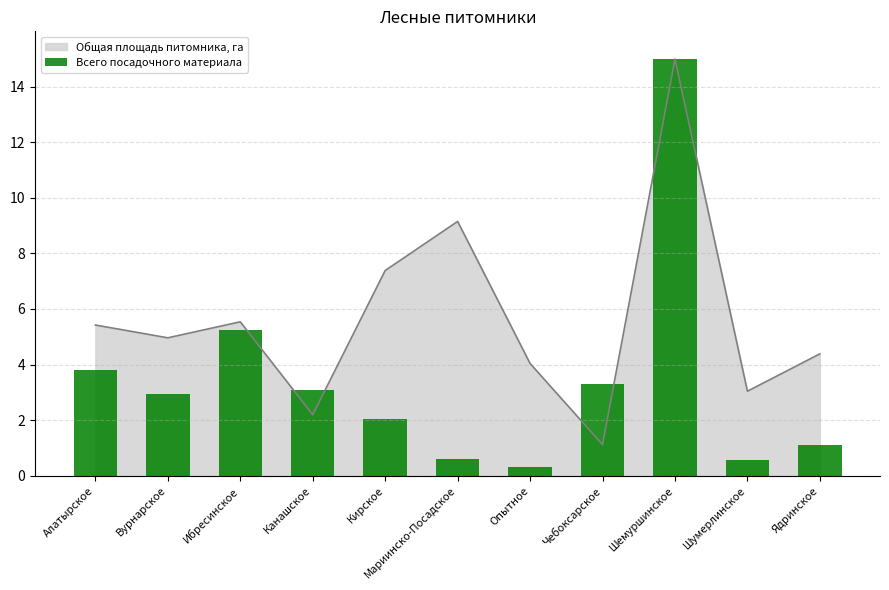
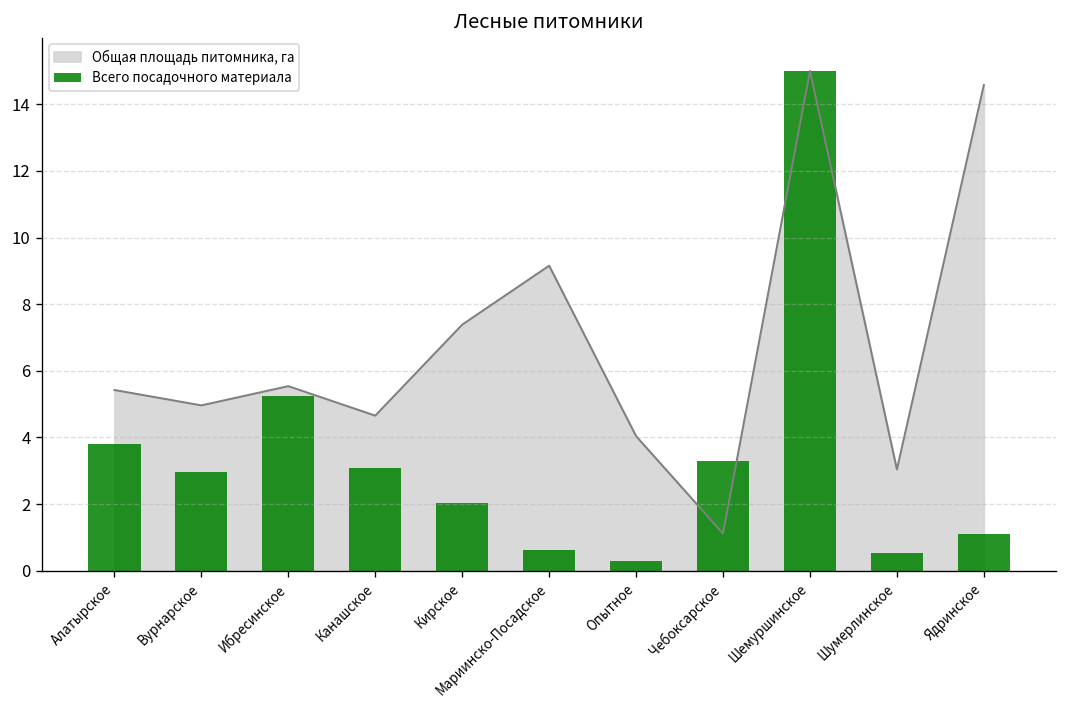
Общая площадь питомника, га, Канашское: 2.2 -> 4.7
Общая площадь питомника, га, Ядринское: 4.4 -> 14.6
